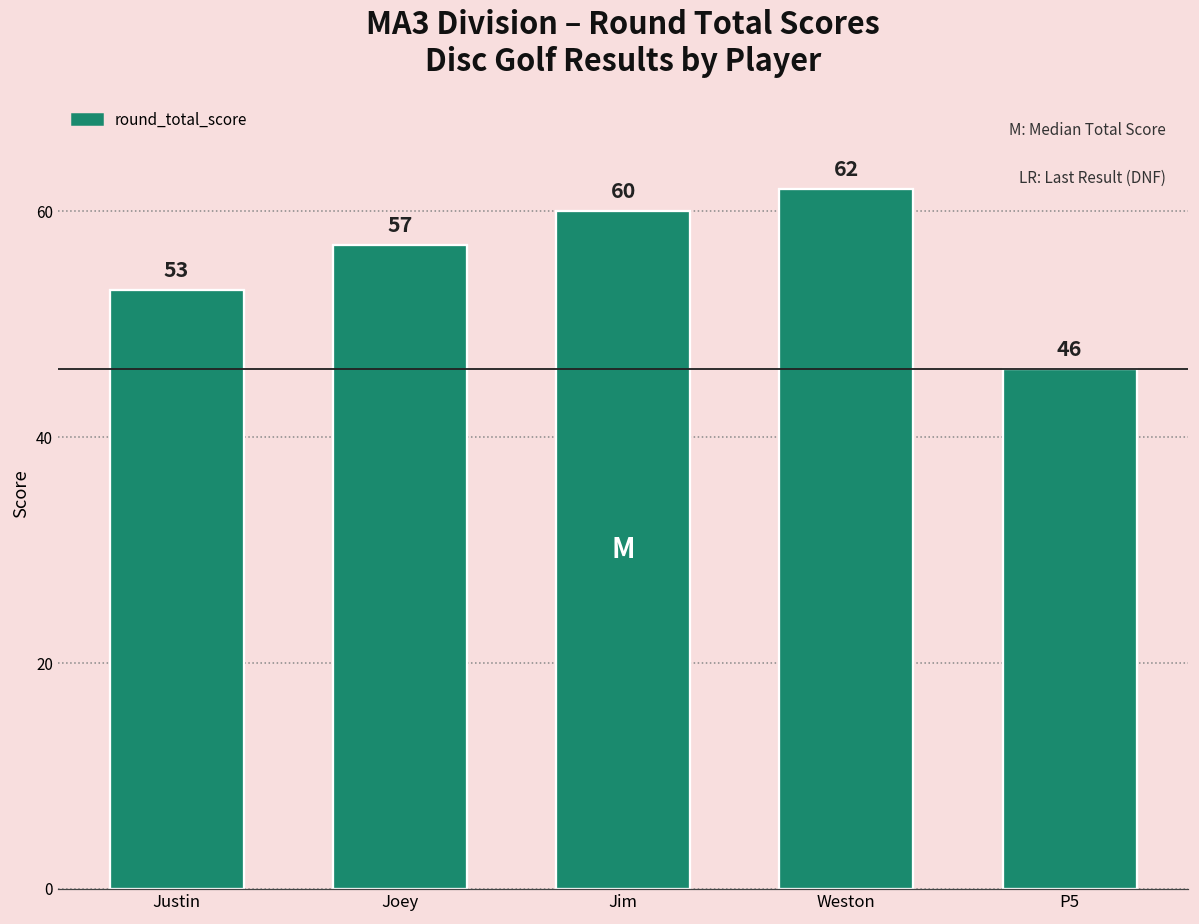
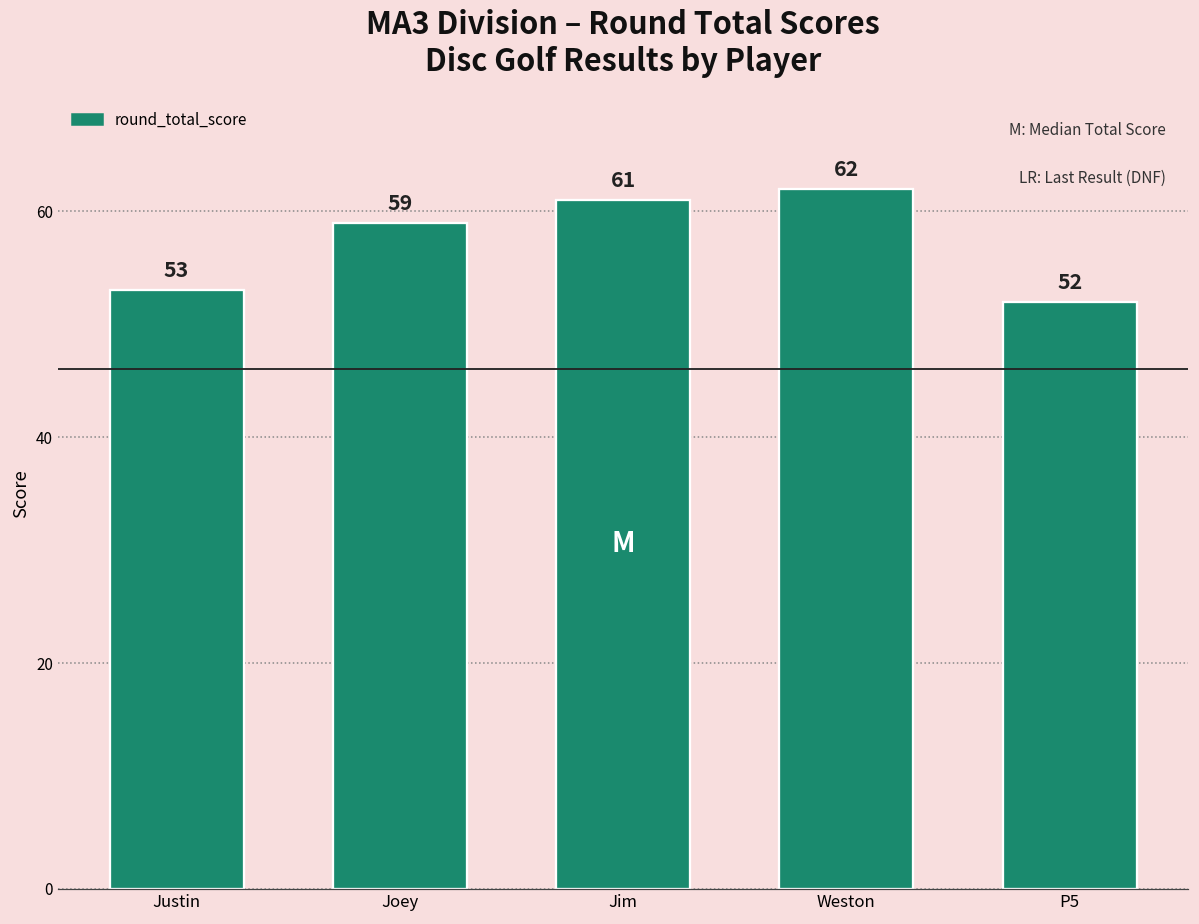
Joey: 57 -> 59
Jim: 60 -> 61
P5: 46 -> 52
